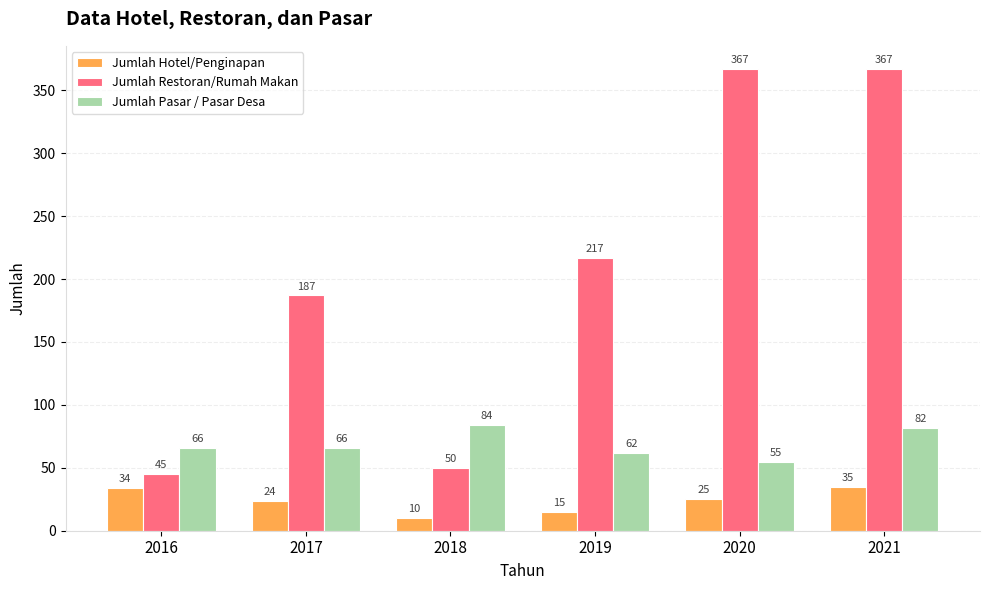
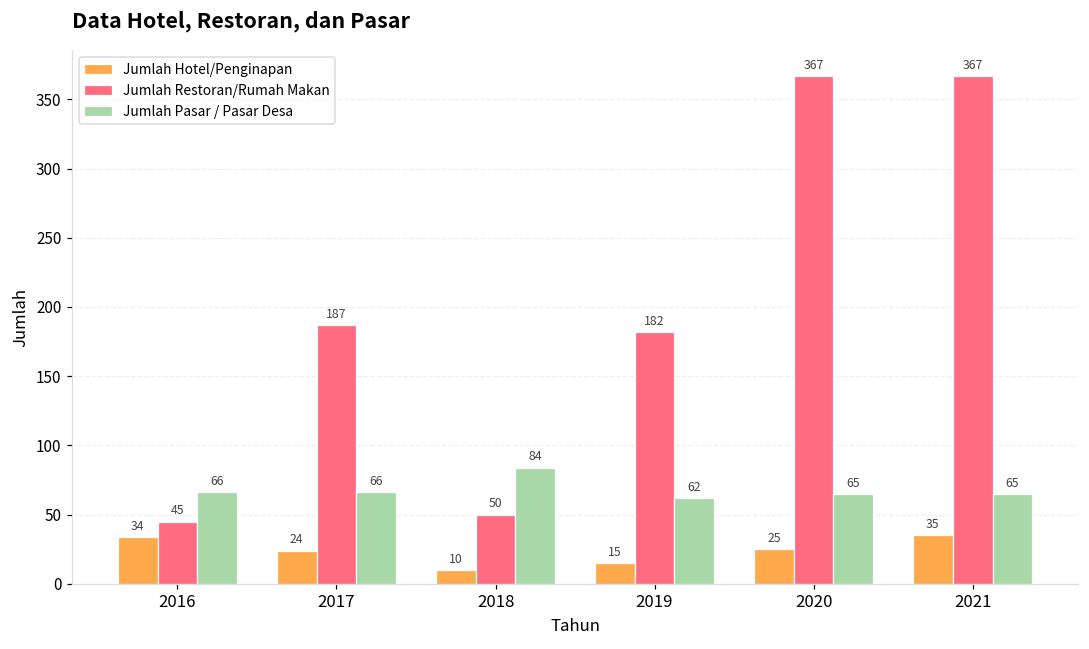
Jumlah Restoran/Rumah Makan, 2019: 217 -> 182
Jumlah Pasar / Pasar Desa, 2020: 55 -> 65
Jumlah Pasar / Pasar Desa, 2021: 82 -> 65
